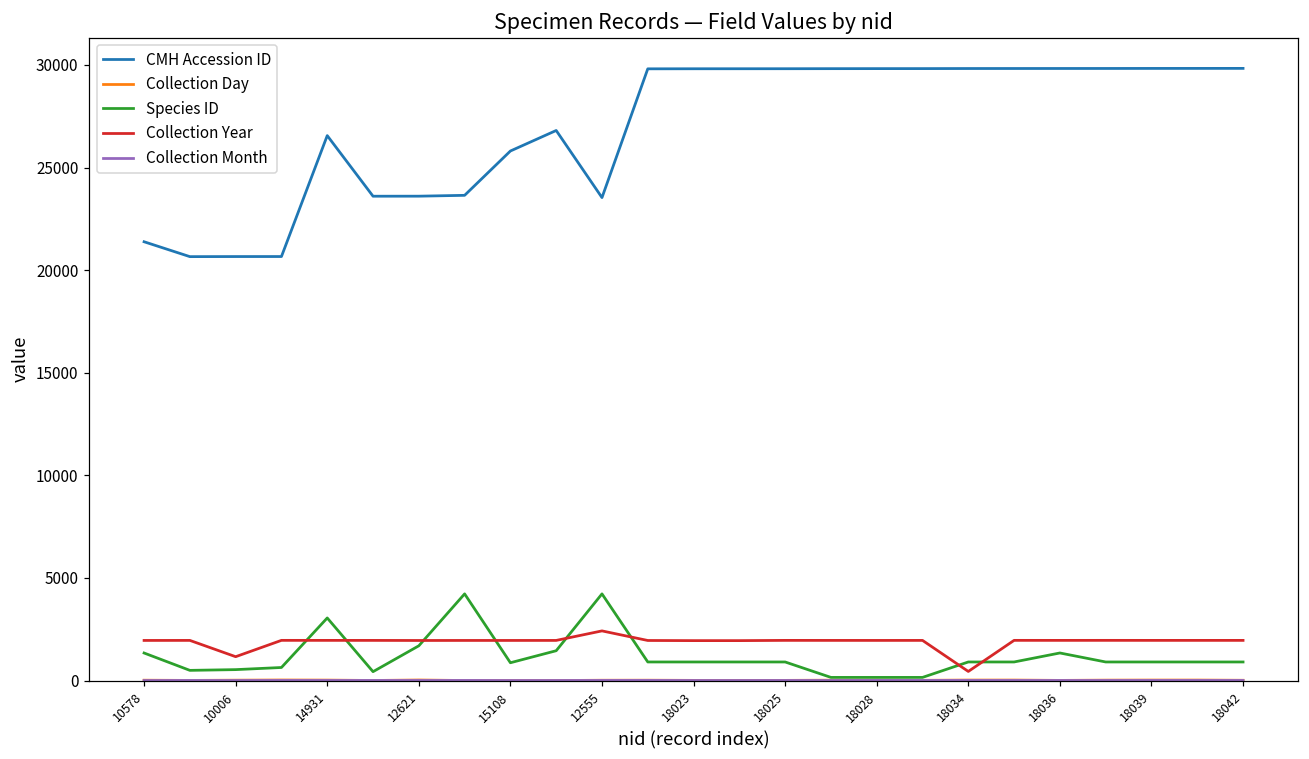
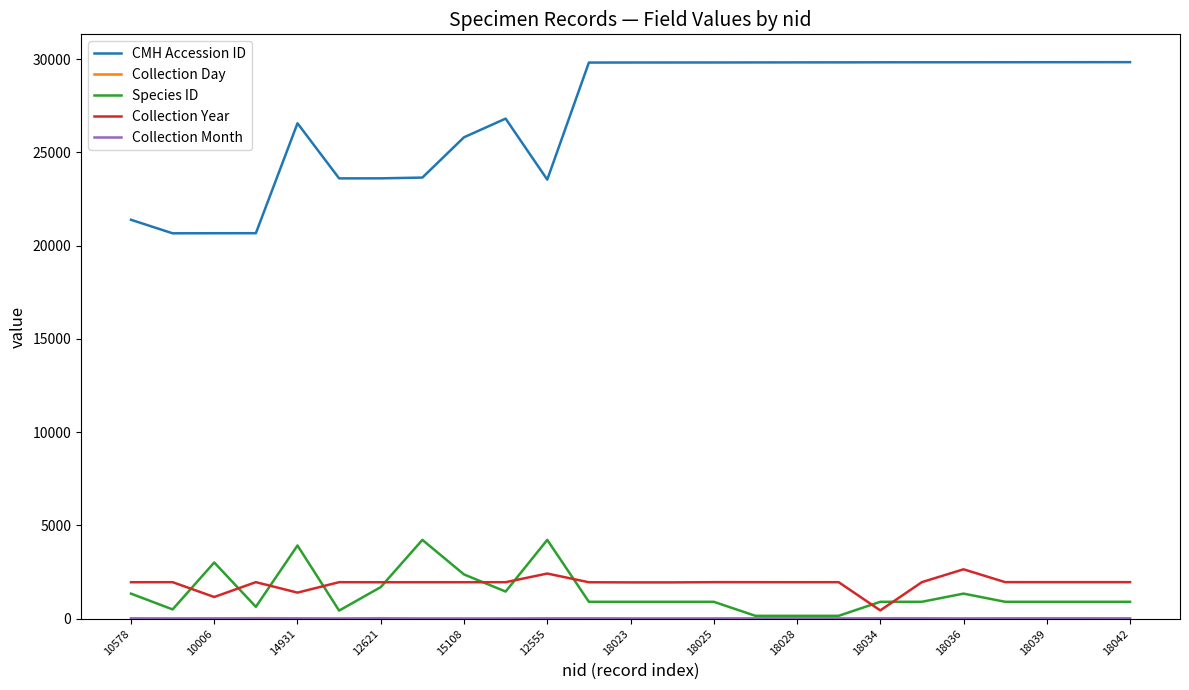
Species ID, 10006: 500 -> 3000
Species ID, 14931: 3100 -> 3900
Collection Year, 14931: 2000 -> 1400
Species ID, 15108: 900 -> 2400
Collection Year, 18036: 2000 -> 2600
